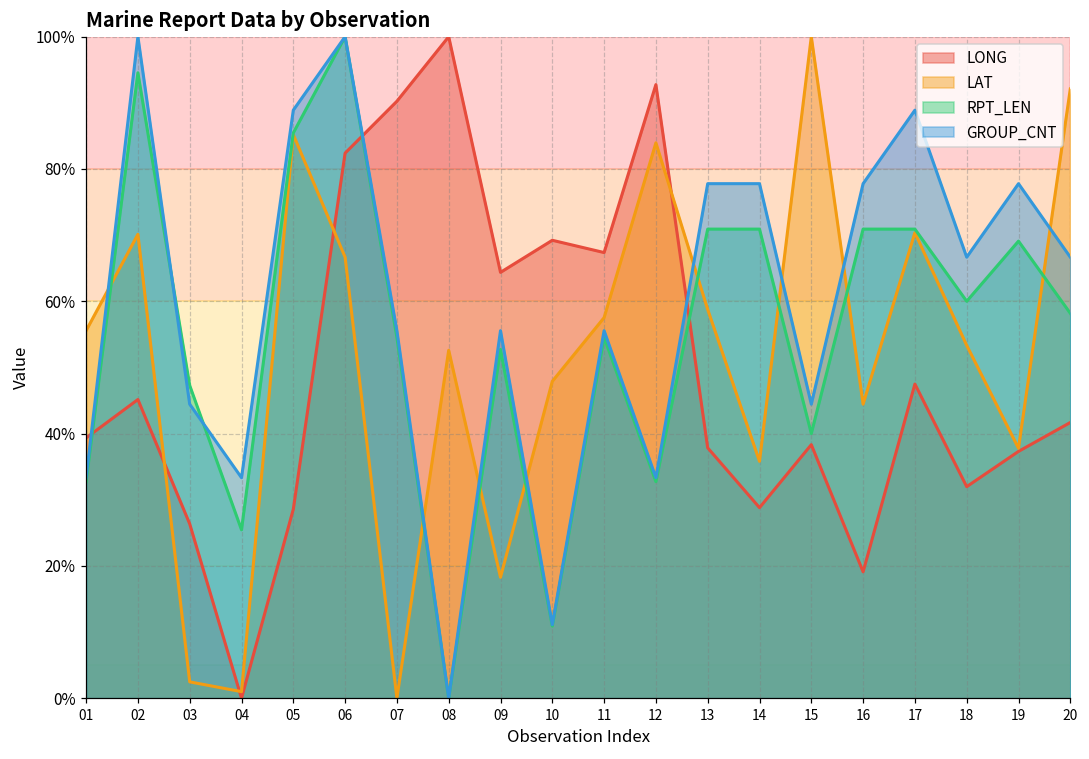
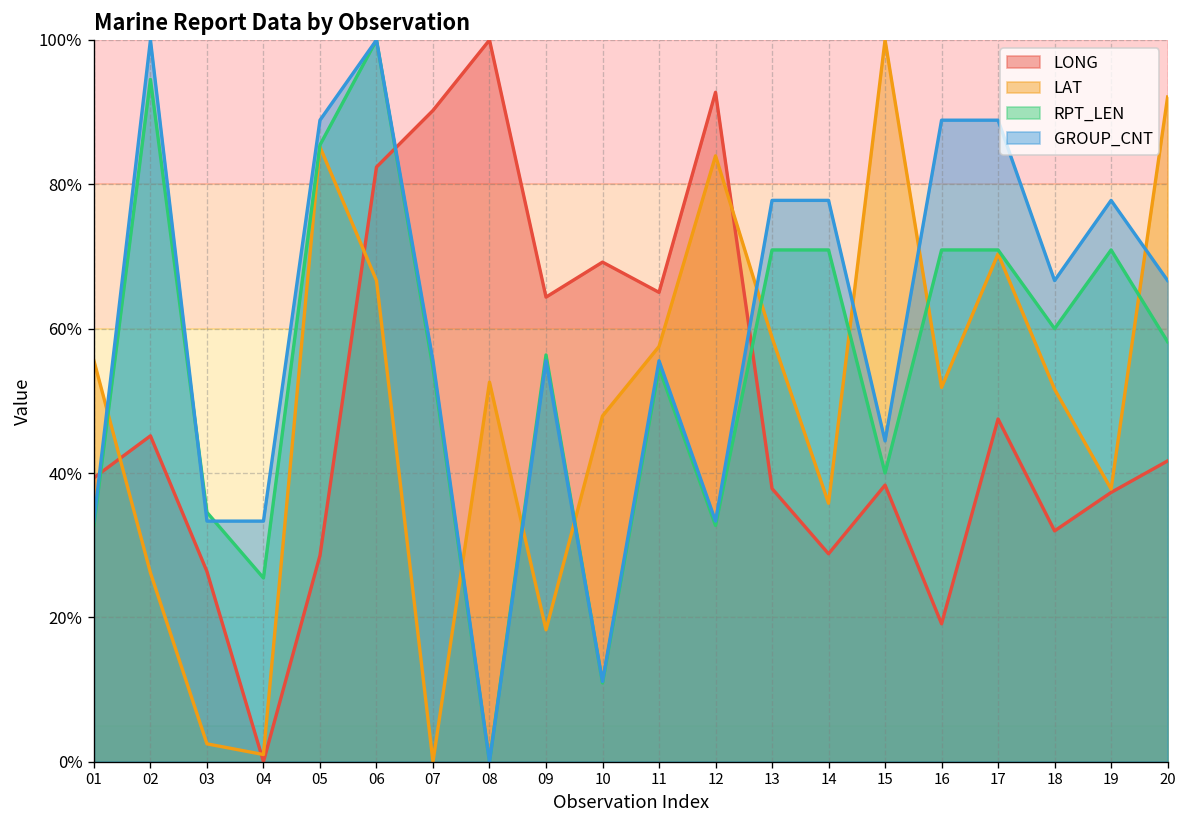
LAT, 02: 70% -> 26%
RPT_LEN, 03: 47% -> 35%
GROUP_CNT, 03: 44% -> 33%
RPT_LEN, 09: 53% -> 56%
LONG, 11: 67% -> 65%
LAT, 16: 44% -> 52%
GROUP_CNT, 16: 78% -> 89%
LAT, 18: 53% -> 52%
RPT_LEN, 19: 69% -> 71%
